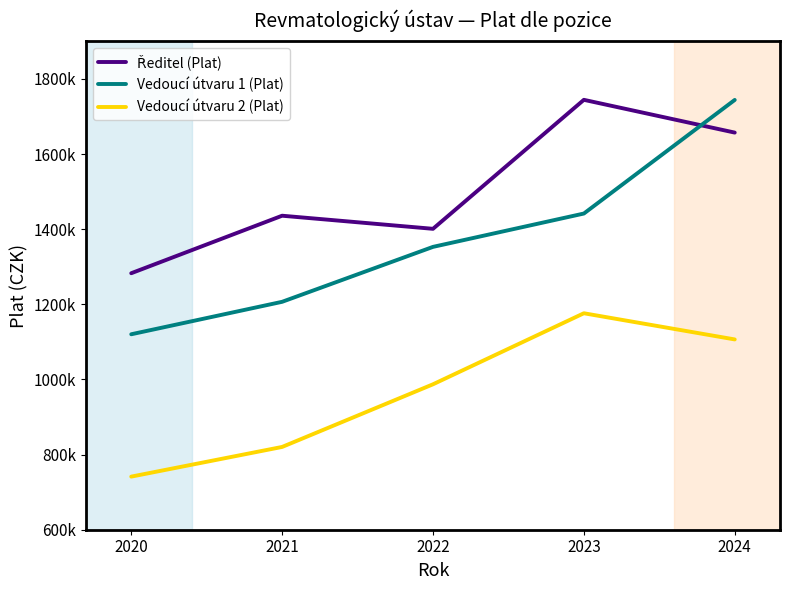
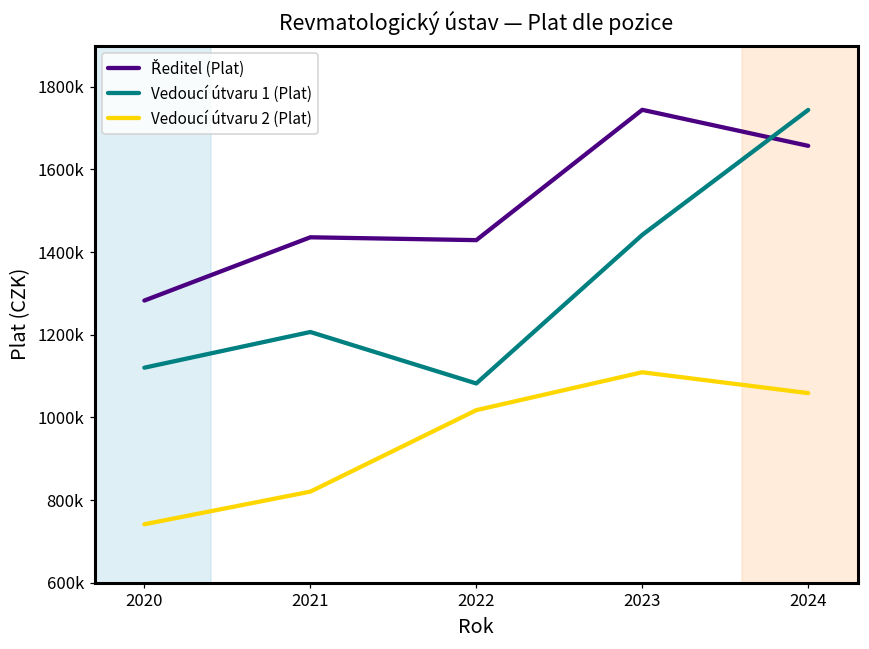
Ředitel (Plat), 2022: 1400000 -> 1430000
Vedoucí útvaru 1 (Plat), 2022: 1350000 -> 1080000
Vedoucí útvaru 2 (Plat), 2022: 990000 -> 1020000
Vedoucí útvaru 2 (Plat), 2023: 1180000 -> 1110000
Vedoucí útvaru 2 (Plat), 2024: 1110000 -> 1060000
